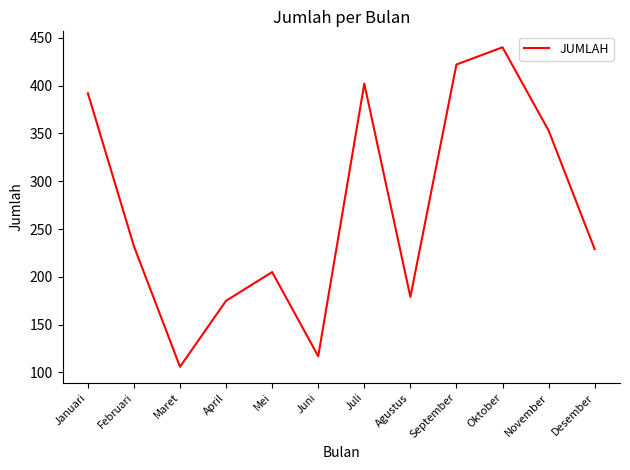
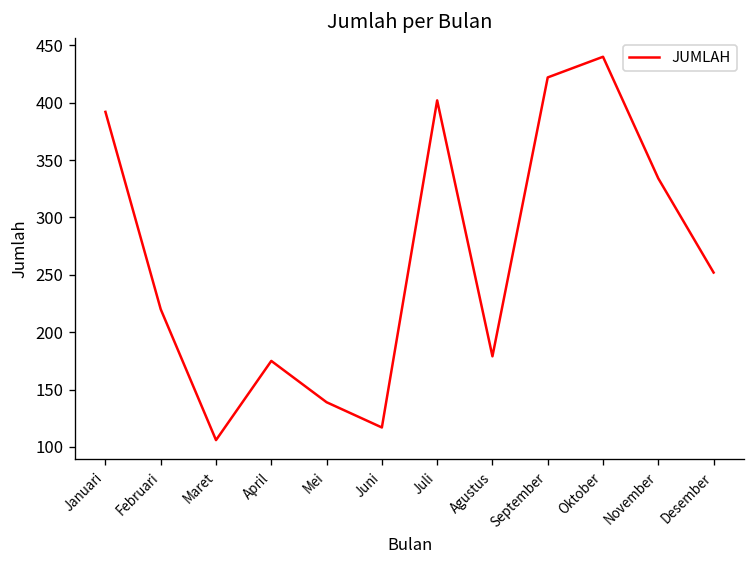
Februari: 230 -> 220
Mei: 210 -> 140
November: 350 -> 330
Desember: 230 -> 250
